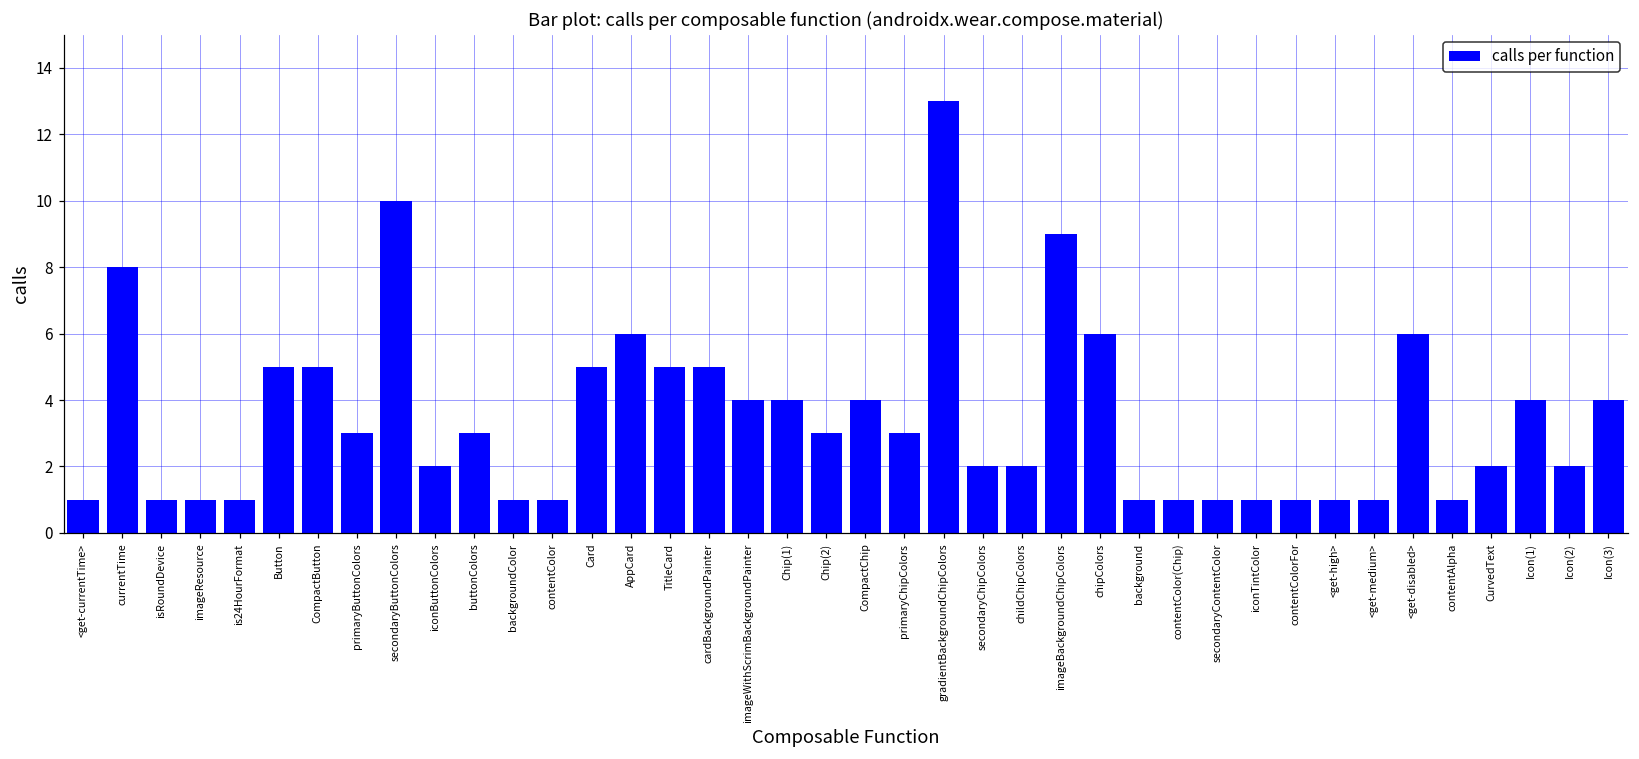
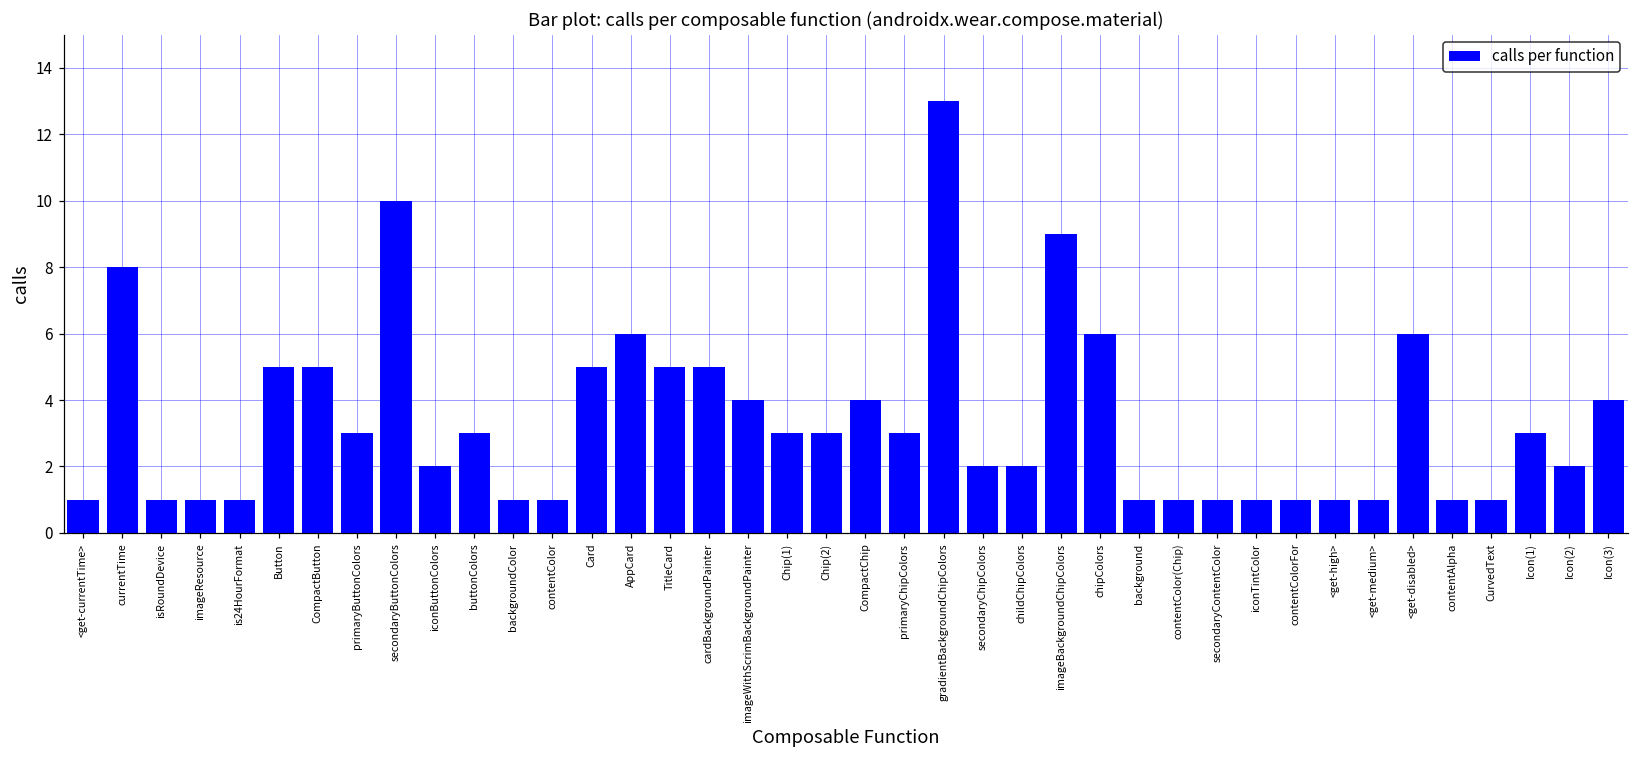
Chip(1): 4 -> 3
CurvedText: 2 -> 1
Icon(1): 4 -> 3
